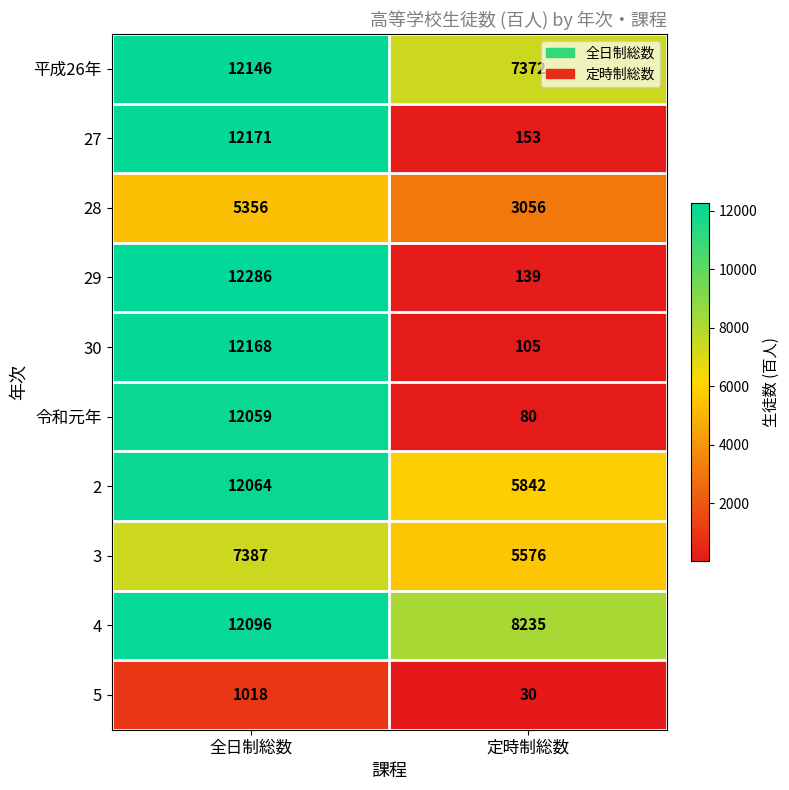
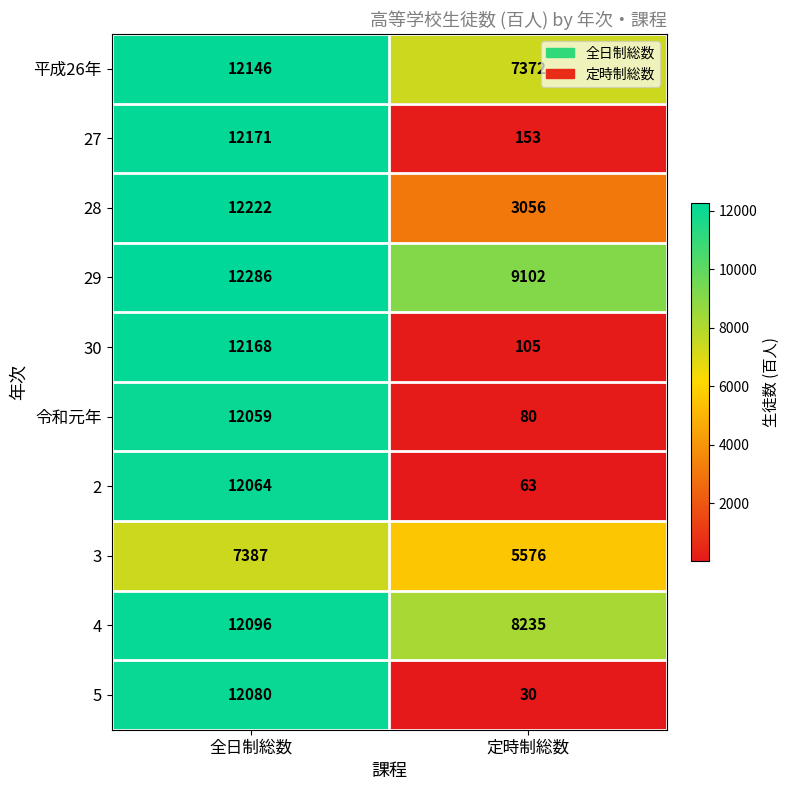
28, 全日制総数: 5356 -> 12222
29, 定時制総数: 139 -> 9102
2, 定時制総数: 5842 -> 63
5, 全日制総数: 1018 -> 12080
